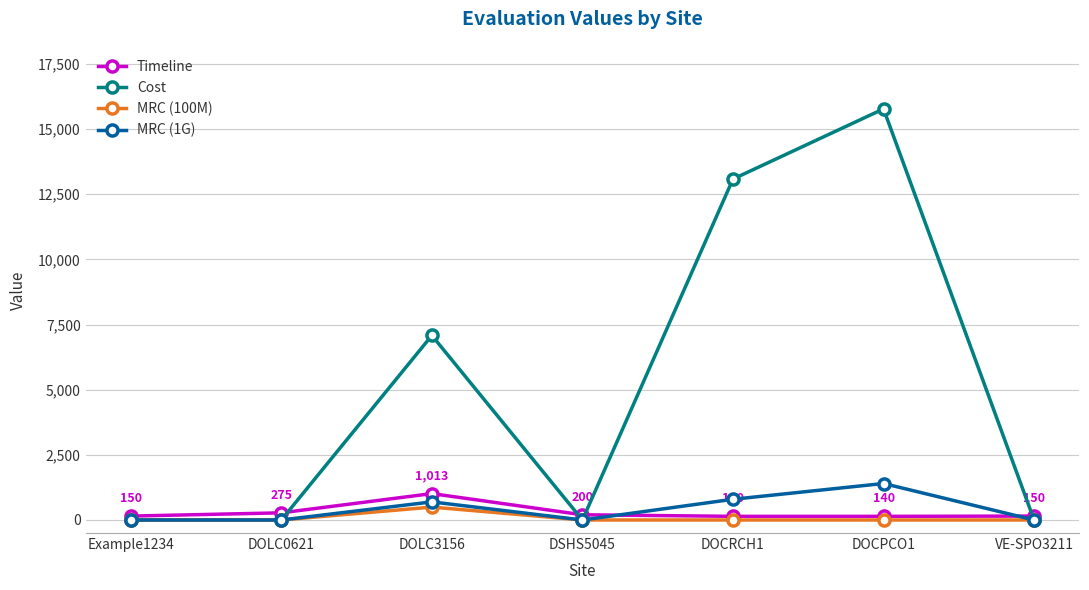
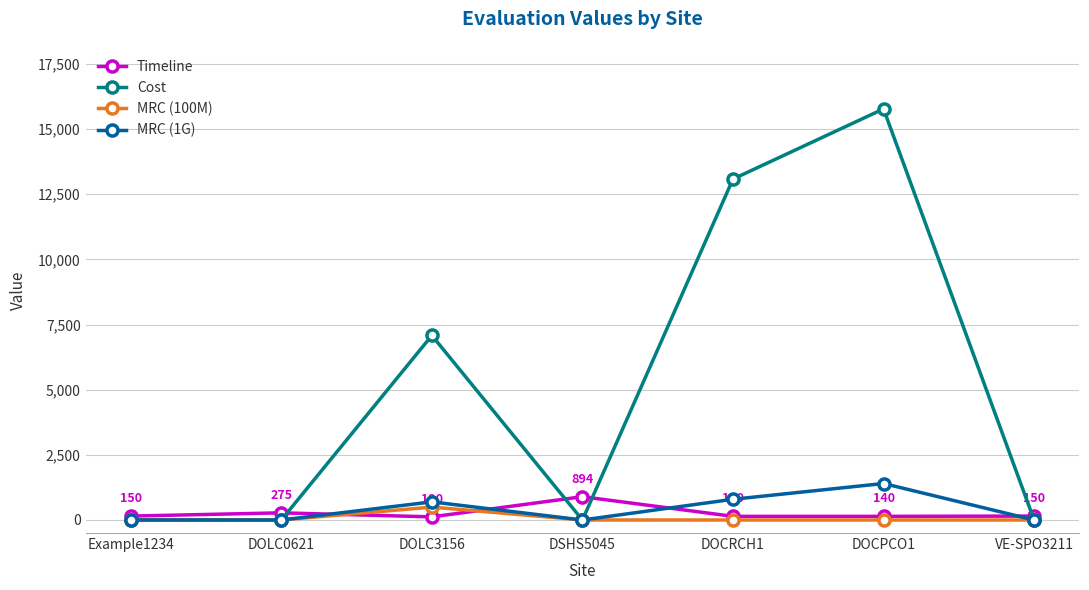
Timeline, DOLC3156: 1,013 -> 120
Timeline, DSHS5045: 200 -> 894
